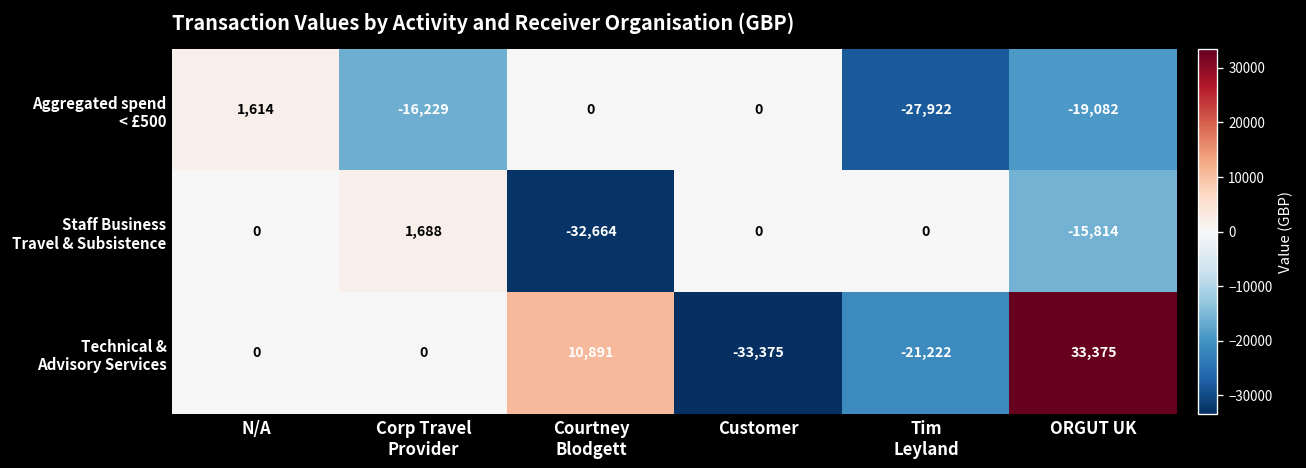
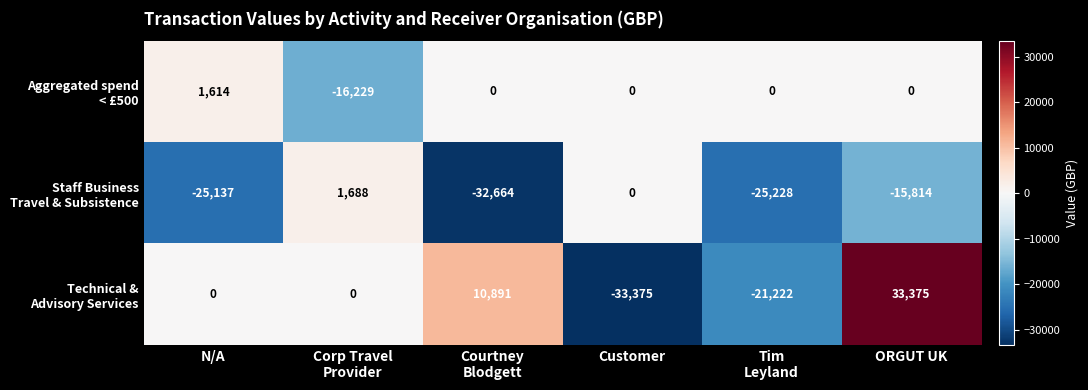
Aggregated spend < £500, Tim Leyland: -27,922 -> 0
Aggregated spend < £500, ORGUT UK: -19,082 -> 0
Staff Business Travel & Subsistence, N/A: 0 -> -25,137
Staff Business Travel & Subsistence, Tim Leyland: 0 -> -25,228
